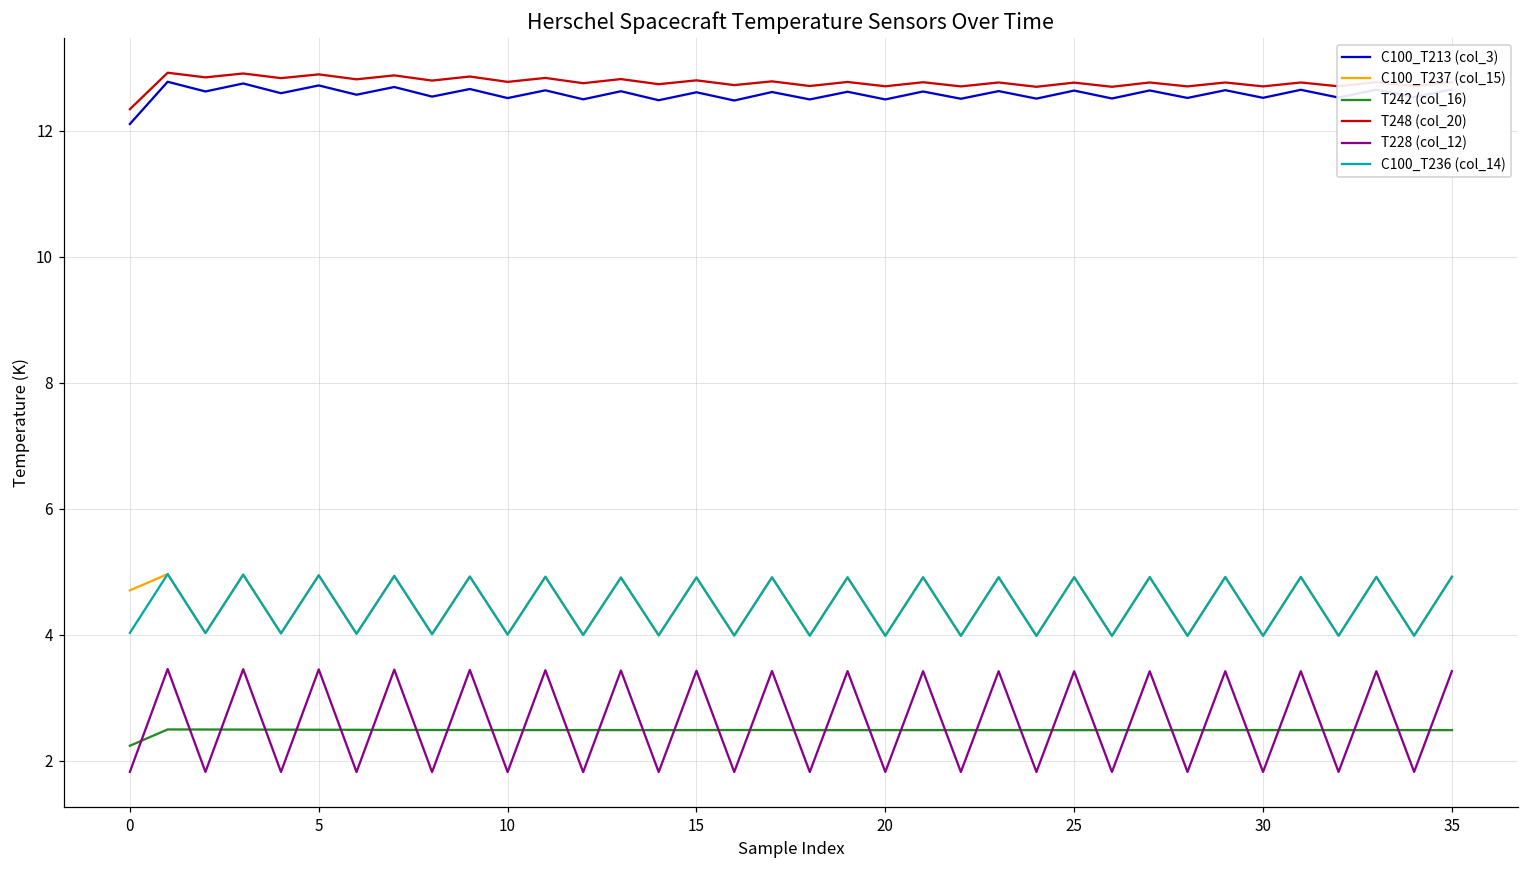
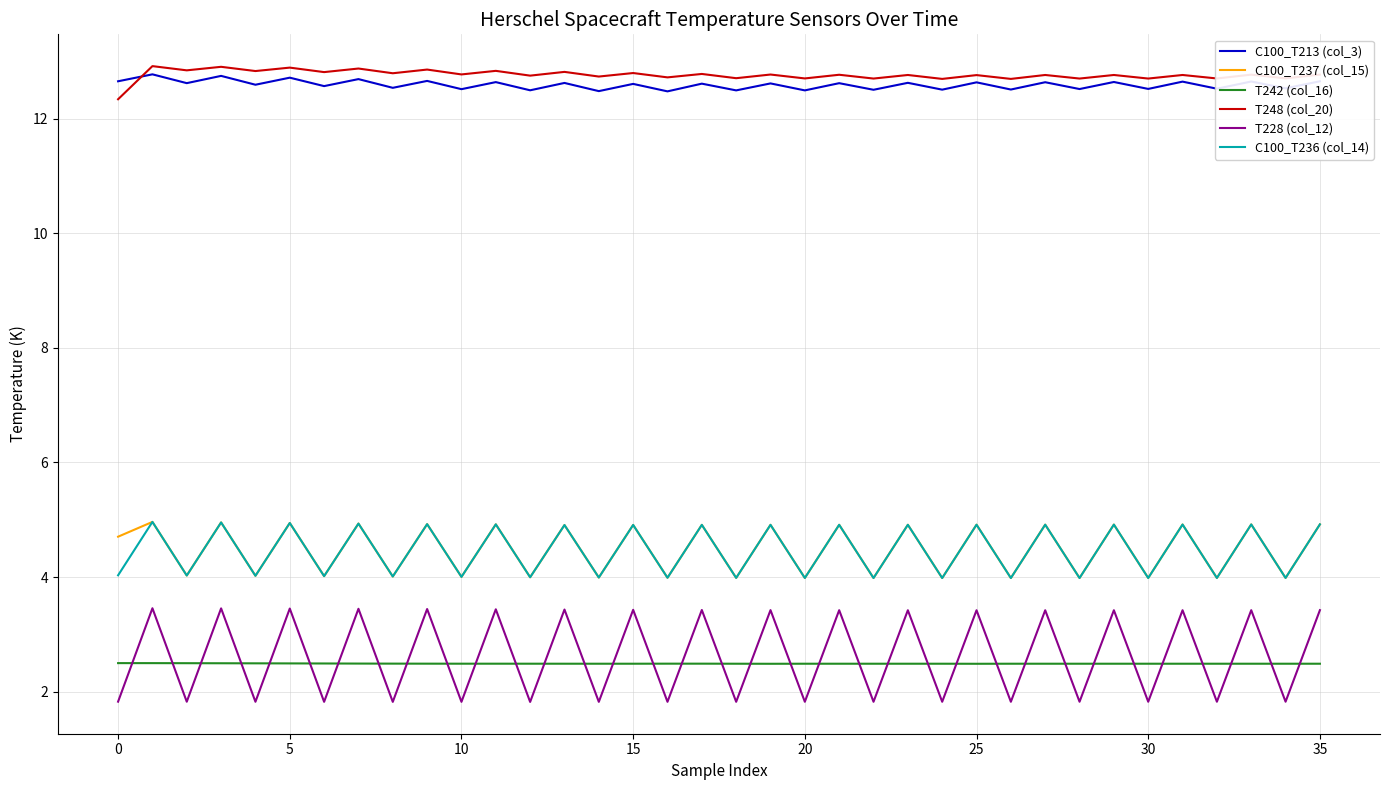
C100_T213 (col_3), 0: 12.1 -> 12.7
T242 (col_16), 0: 2.2 -> 2.5
